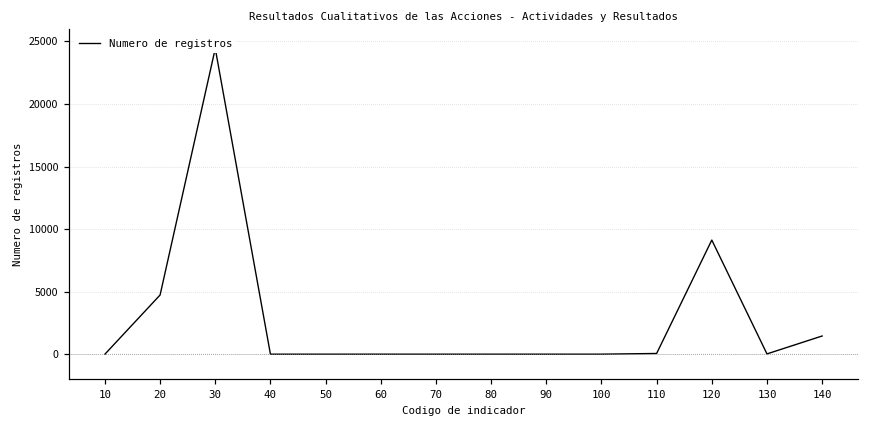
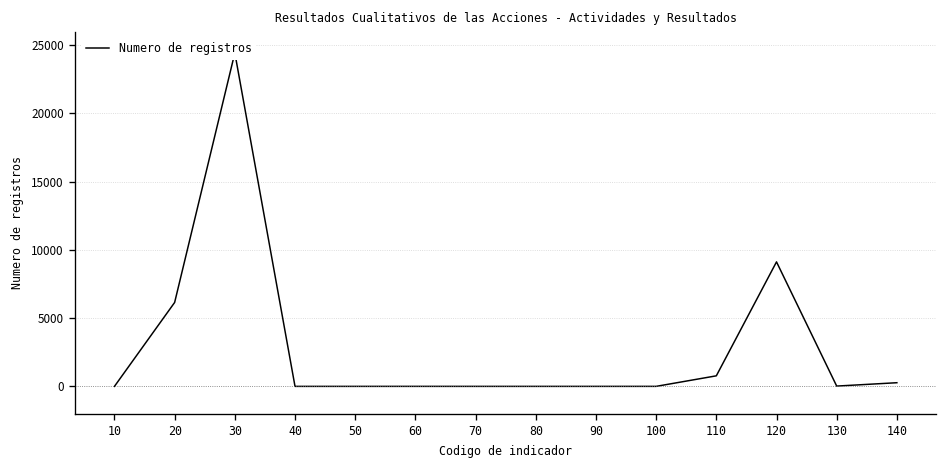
20: 4700 -> 6200
110: 100 -> 800
140: 1500 -> 300
